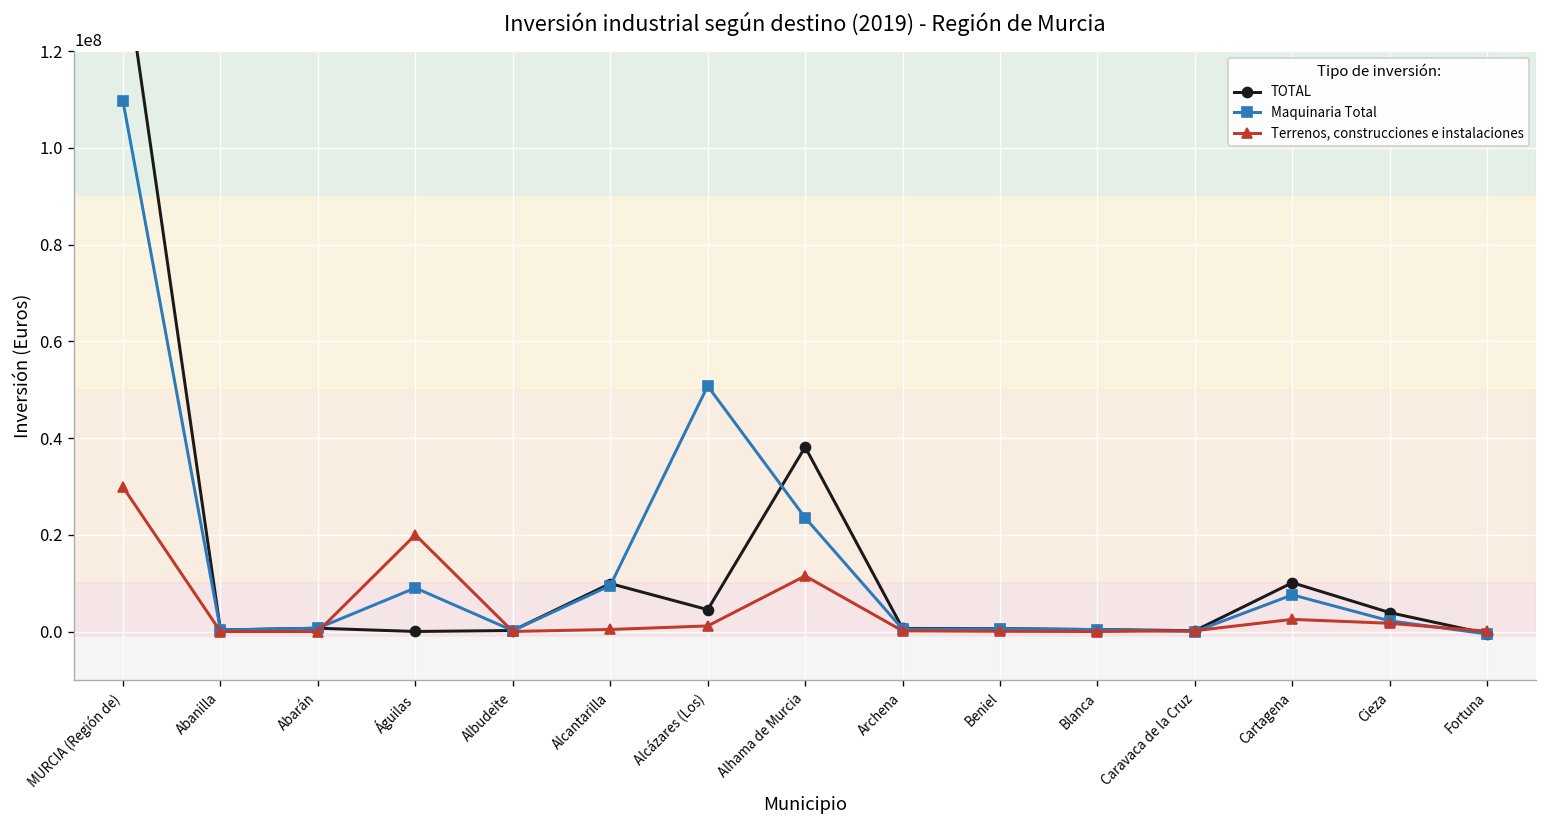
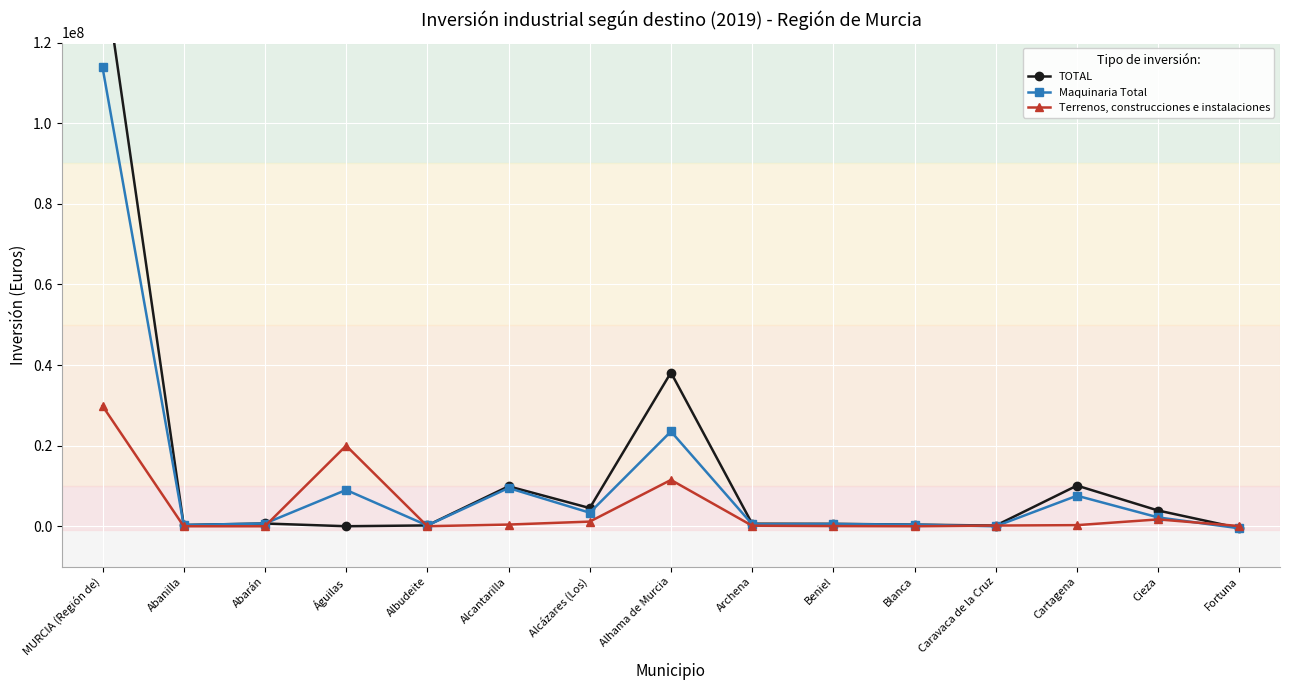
Maquinaria Total, MURCIA (Región de): 110000000 -> 114000000
Maquinaria Total, Alcázares (Los): 51000000 -> 3000000
Terrenos, construcciones e instalaciones, Cartagena: 3000000 -> 0
